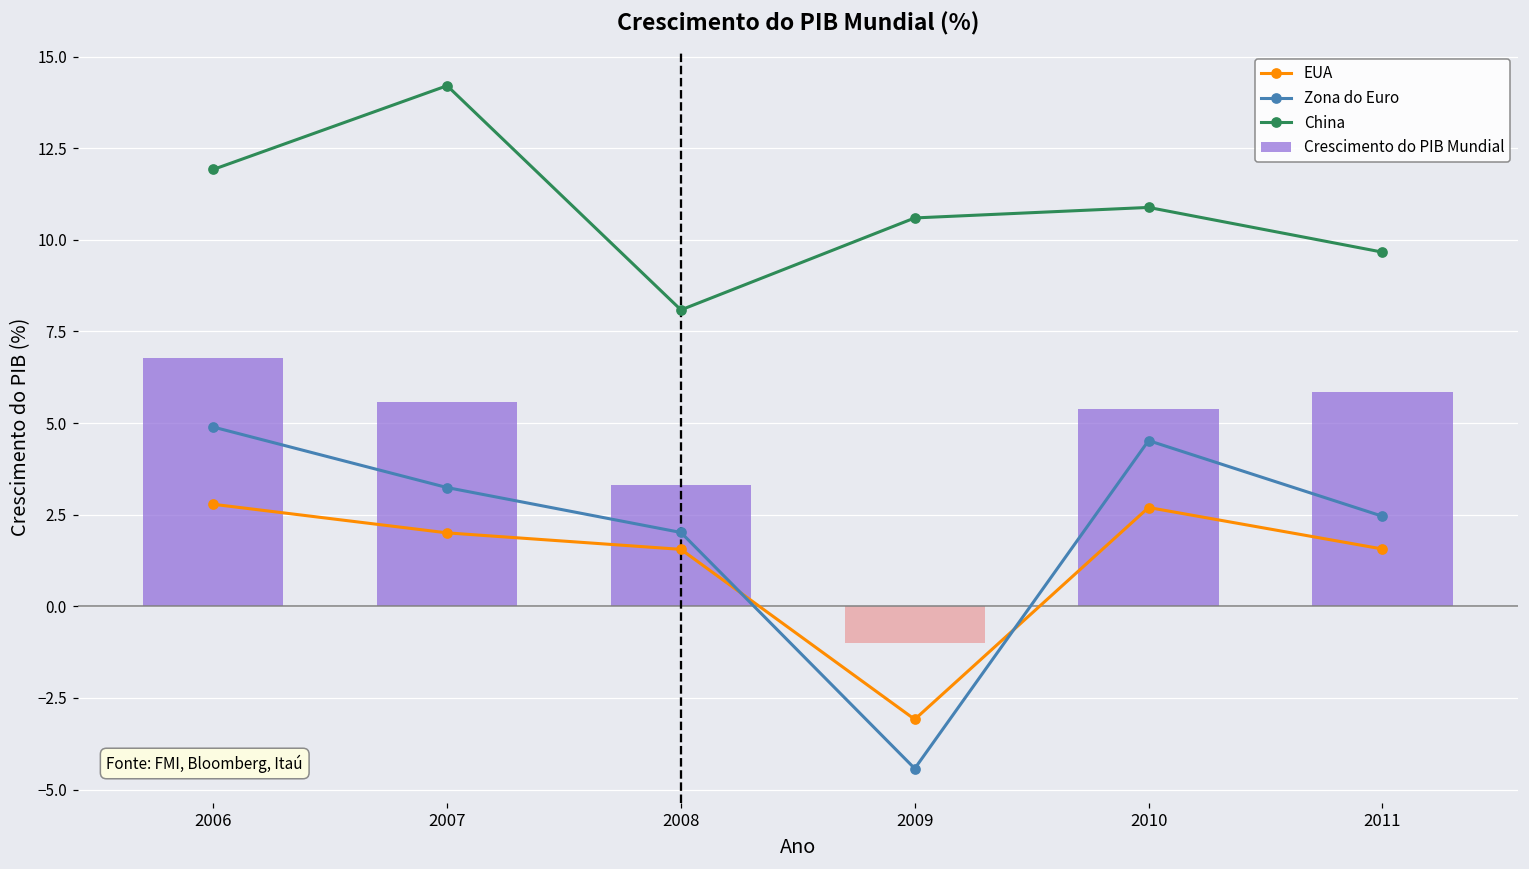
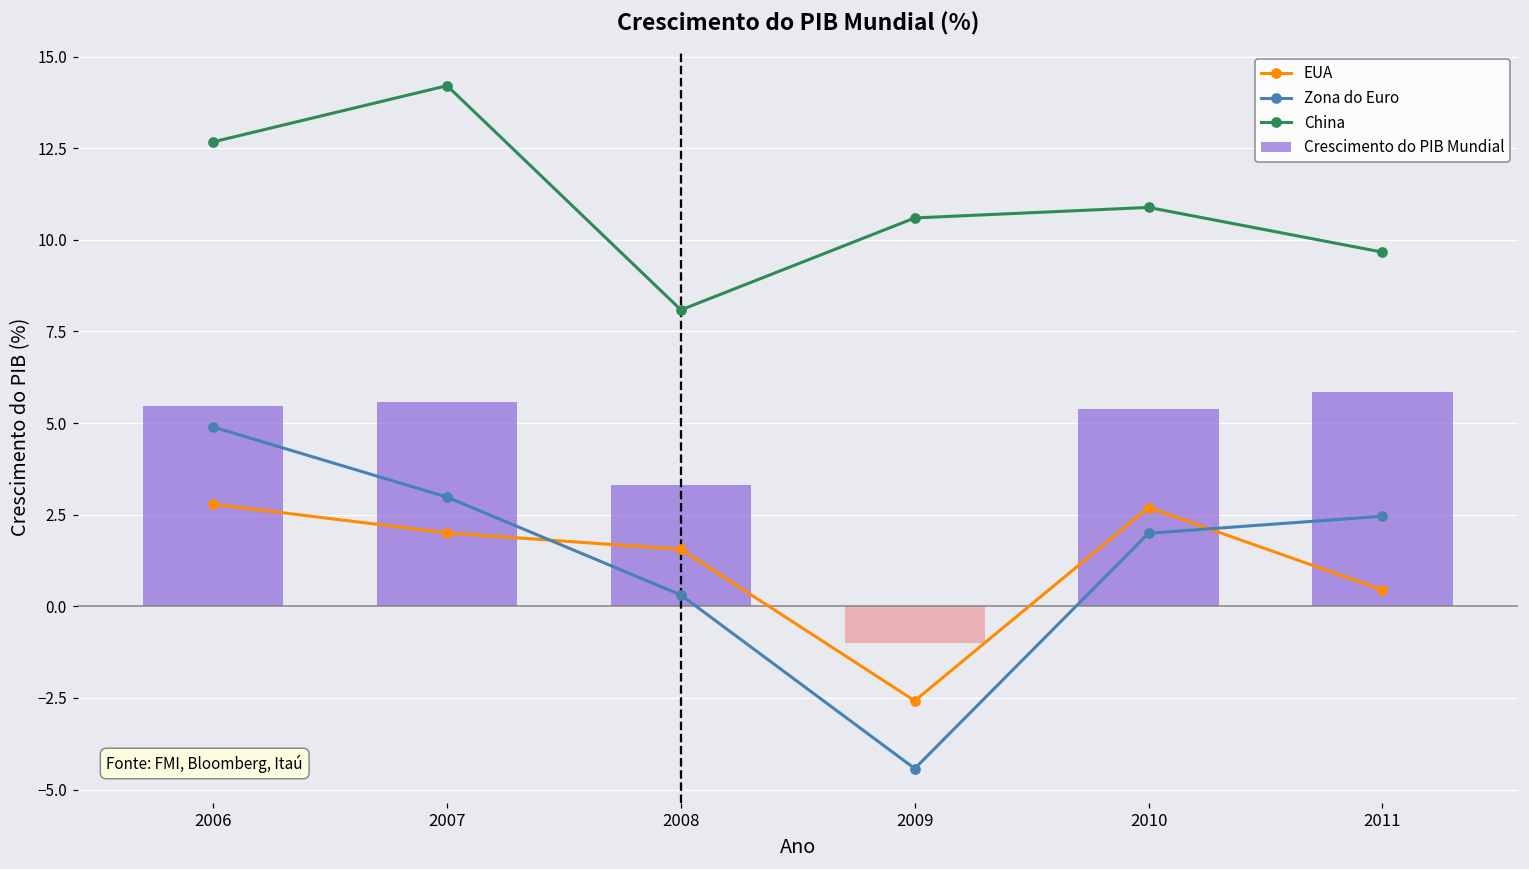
Crescimento do PIB Mundial, 2006: 6.8 -> 5.5
China, 2006: 11.9 -> 12.7
Zona do Euro, 2007: 3.2 -> 3.0
Zona do Euro, 2008: 2.0 -> 0.3
EUA, 2009: -3.1 -> -2.6
Zona do Euro, 2010: 4.5 -> 2.0
EUA, 2011: 1.6 -> 0.4
